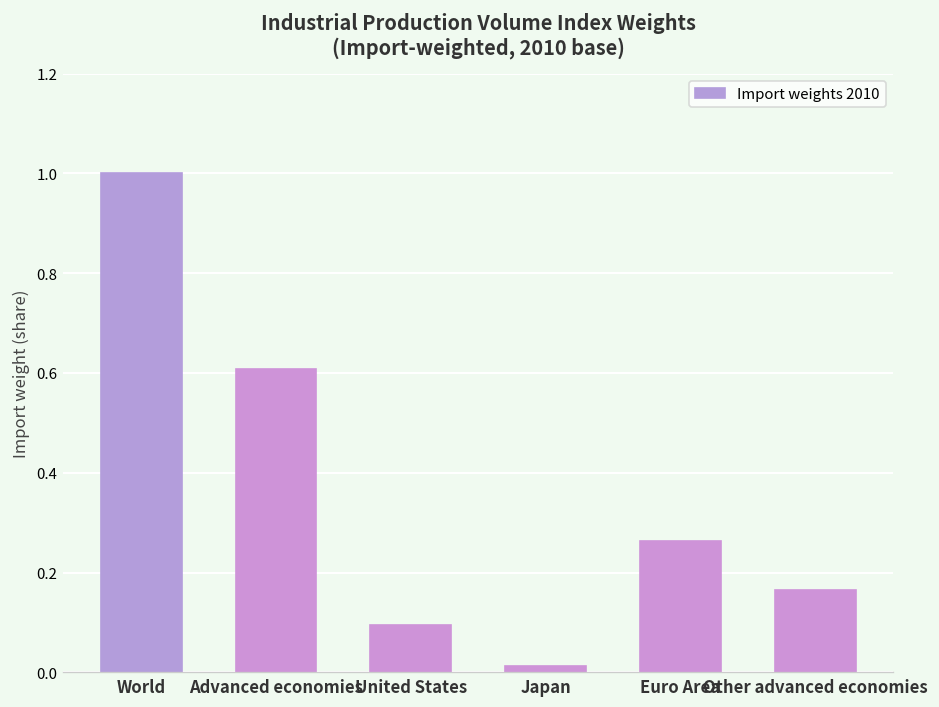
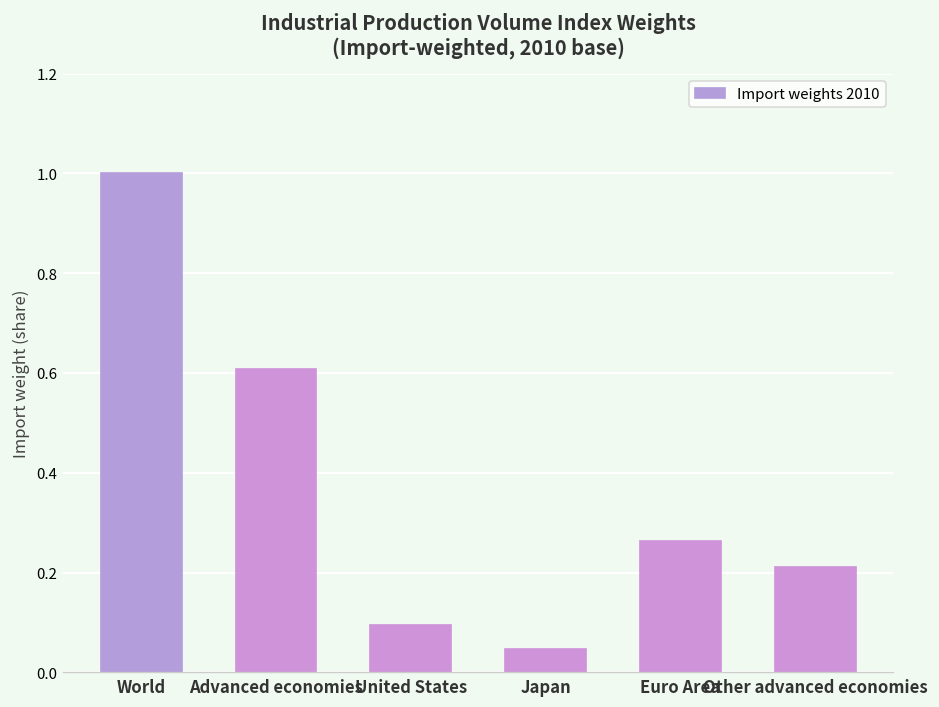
Japan: 0.01 -> 0.05
Other advanced economies: 0.17 -> 0.21
